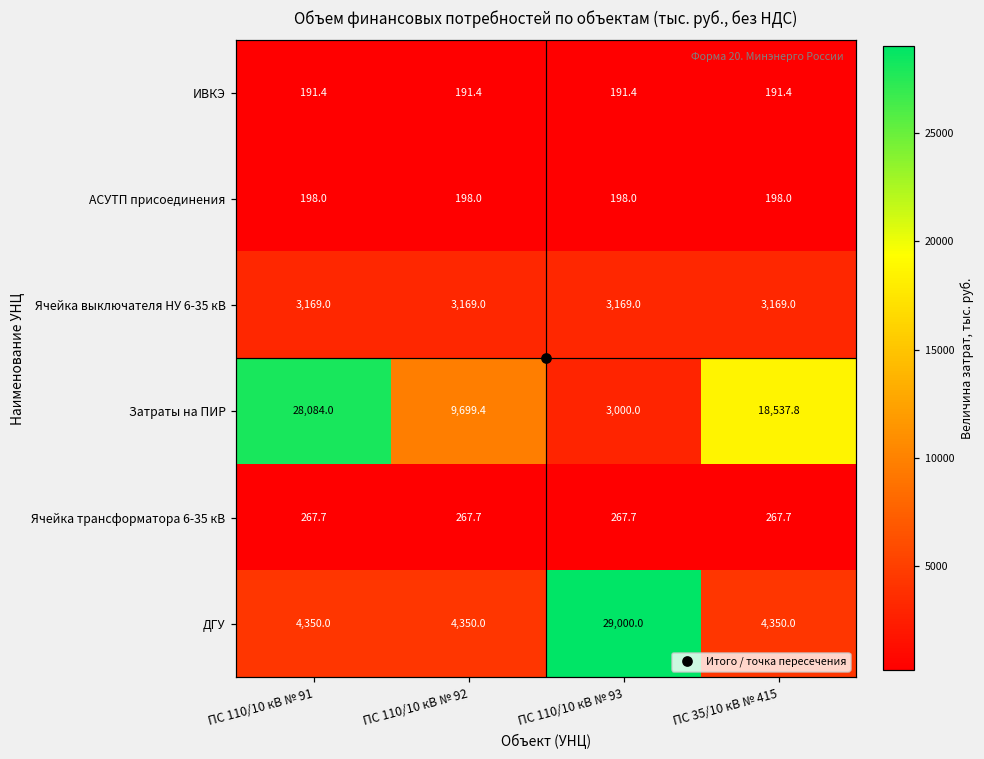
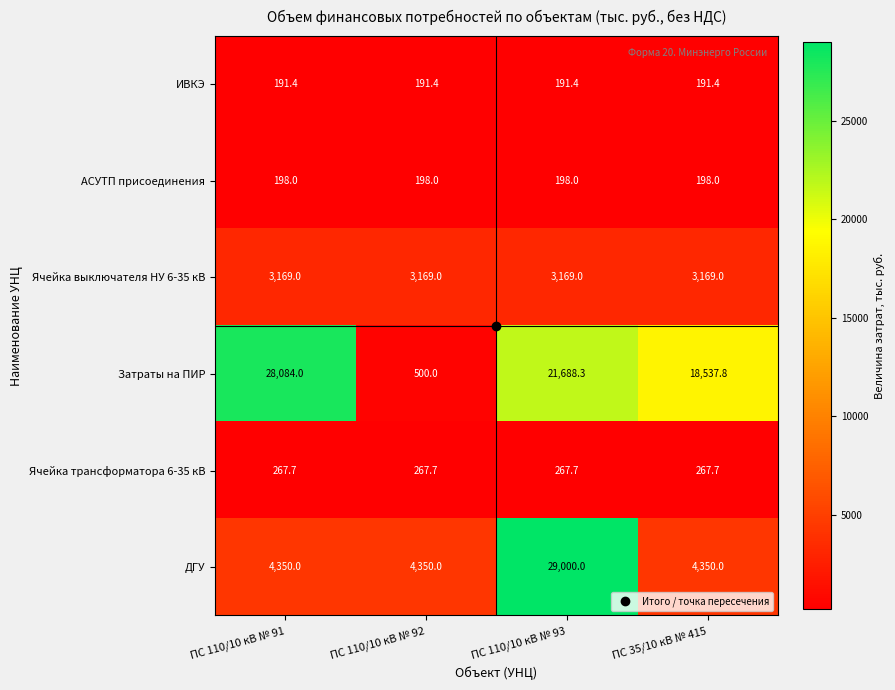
Затраты на ПИР, ПС 110/10 кВ № 92: 9,699.4 -> 500.0
Затраты на ПИР, ПС 110/10 кВ № 93: 3,000.0 -> 21,688.3
